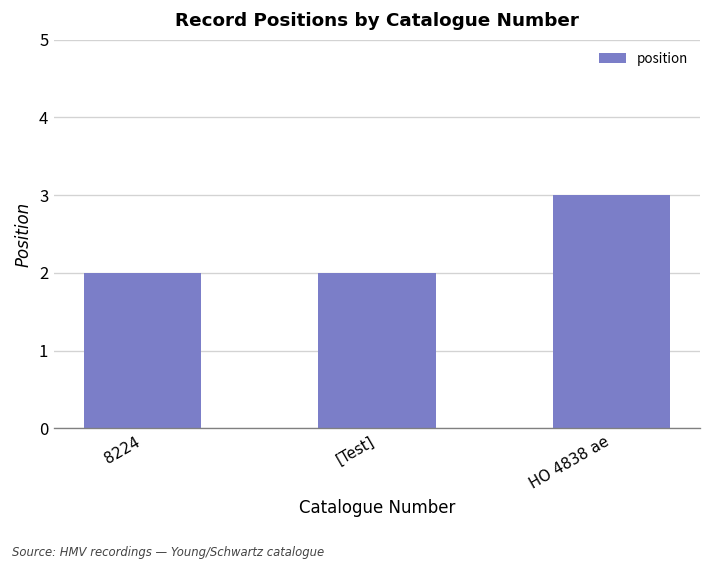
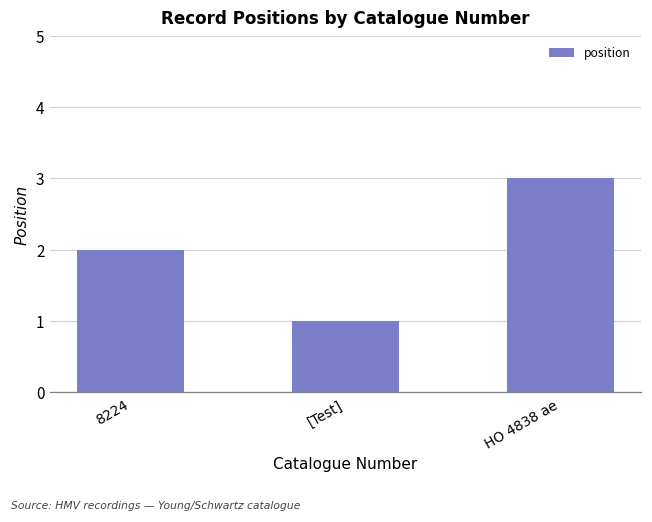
[Test]: 2 -> 1
